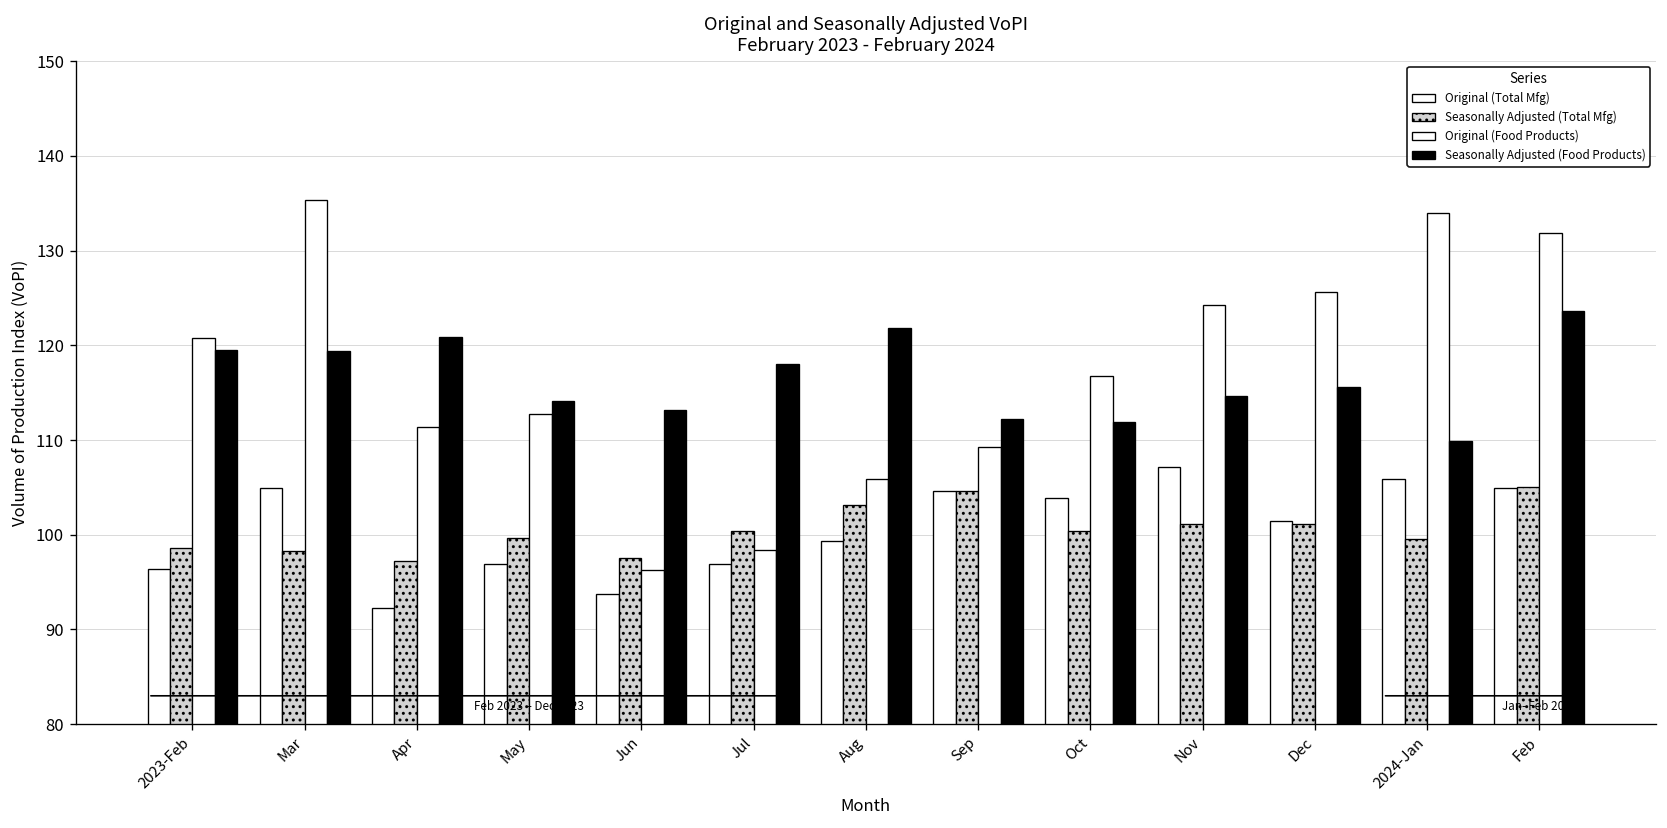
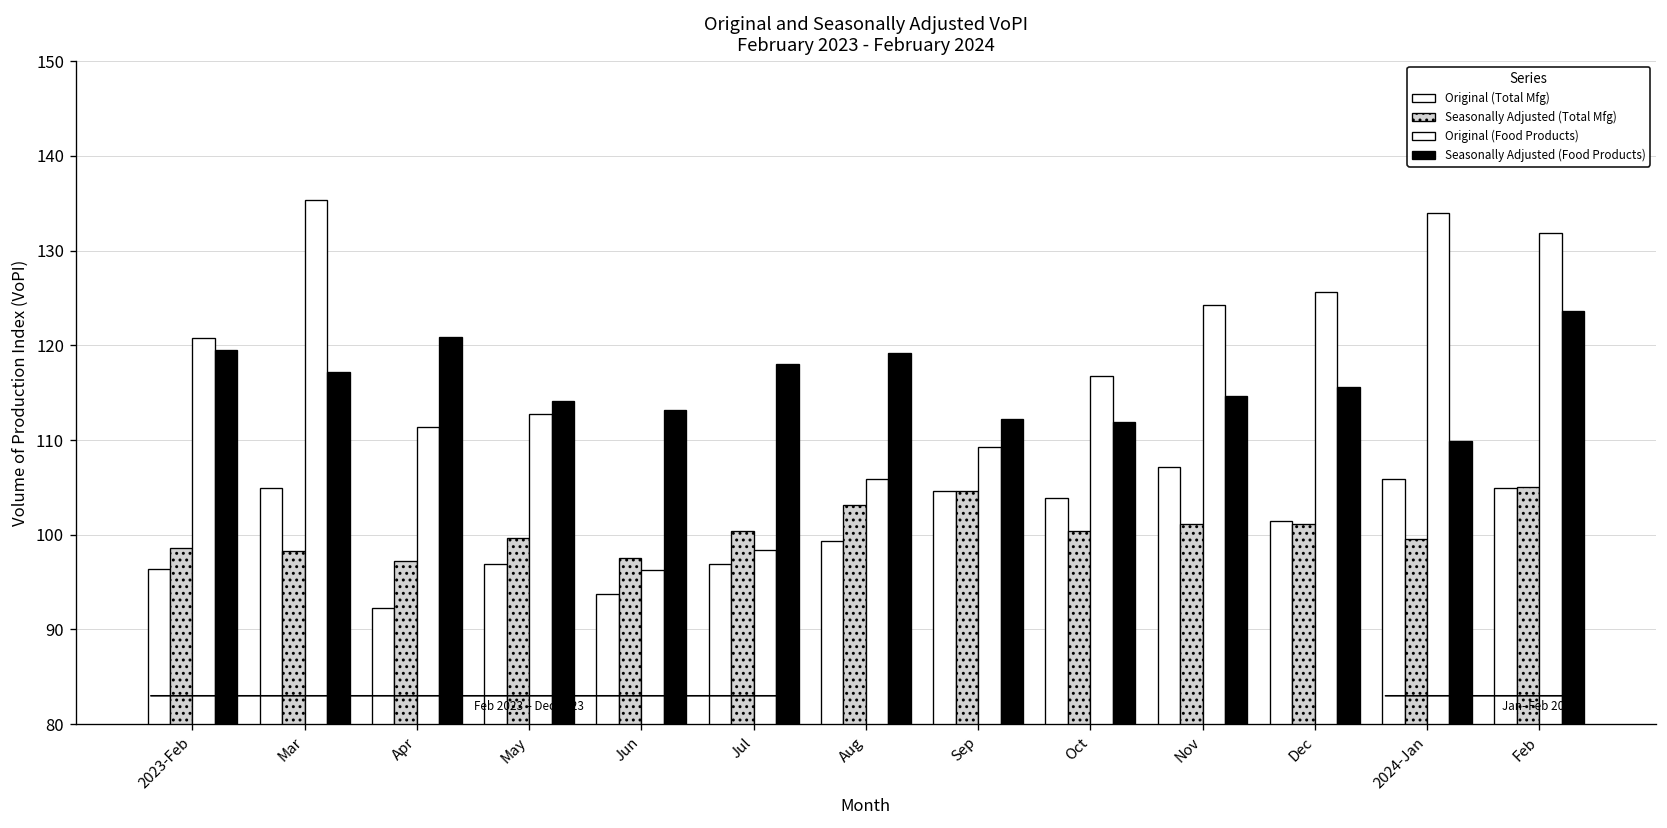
Seasonally Adjusted (Food Products), Mar: 119 -> 117
Seasonally Adjusted (Food Products), Aug: 122 -> 119
